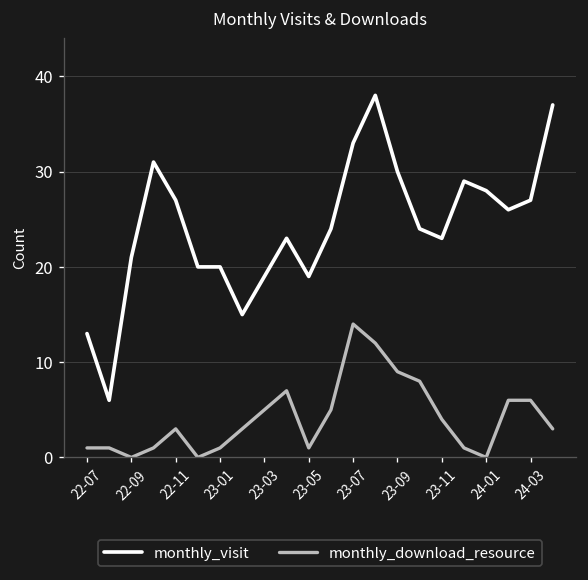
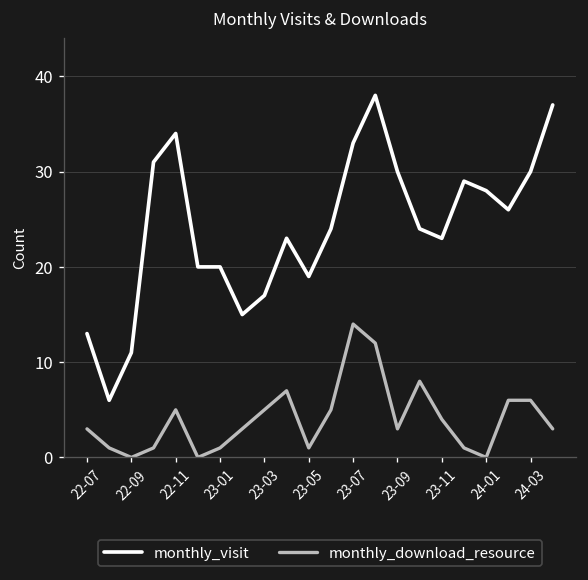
monthly_download_resource, 22-07: 1 -> 3
monthly_visit, 22-09: 21 -> 11
monthly_visit, 22-11: 27 -> 34
monthly_download_resource, 22-11: 3 -> 5
monthly_visit, 23-03: 19 -> 17
monthly_download_resource, 23-09: 9 -> 3
monthly_visit, 24-03: 27 -> 30
